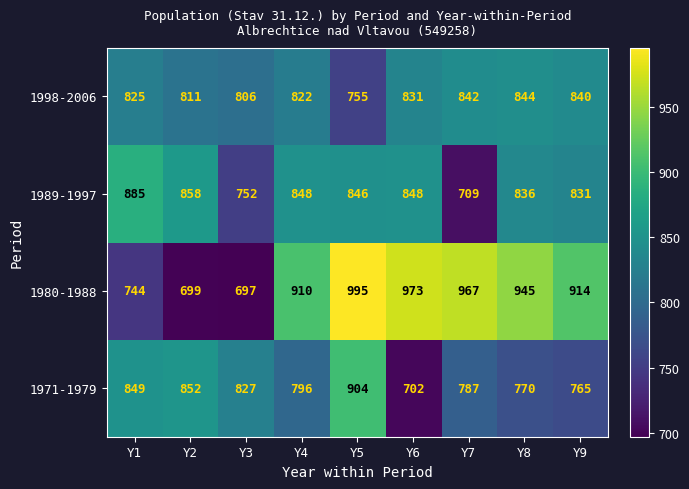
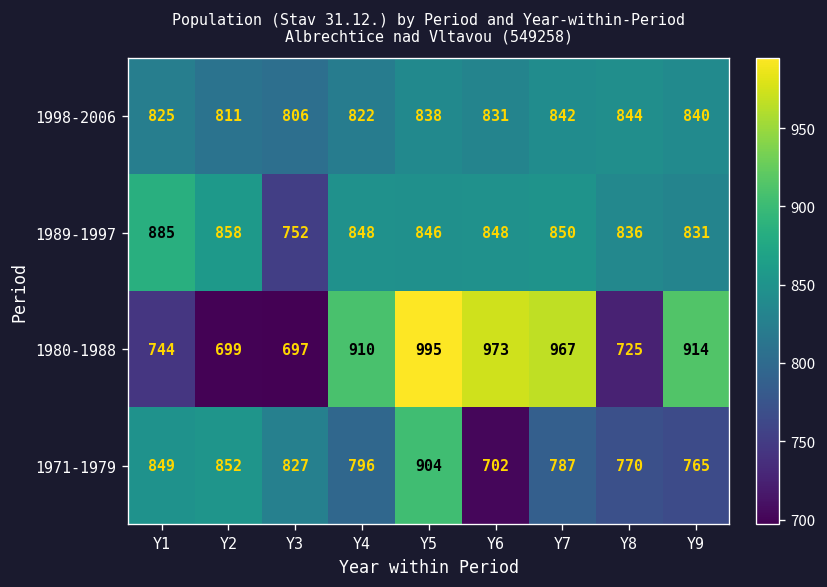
1998-2006, Y5: 755 -> 838
1989-1997, Y7: 709 -> 850
1980-1988, Y8: 945 -> 725
